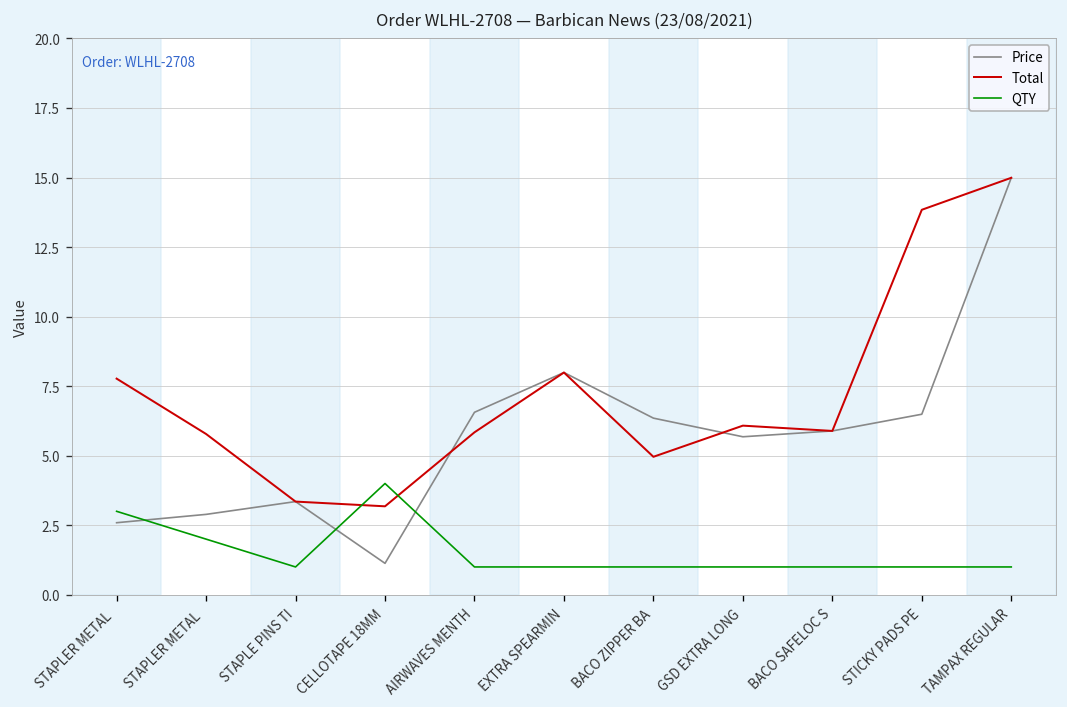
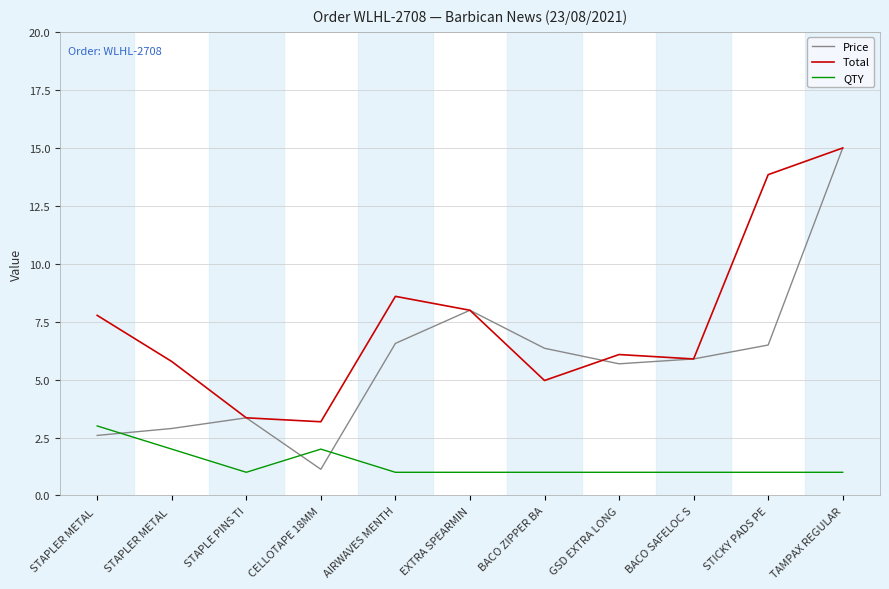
QTY, CELLOTAPE 18MM: 4 -> 2
Total, AIRWAVES MENTH: 5.8 -> 8.6
